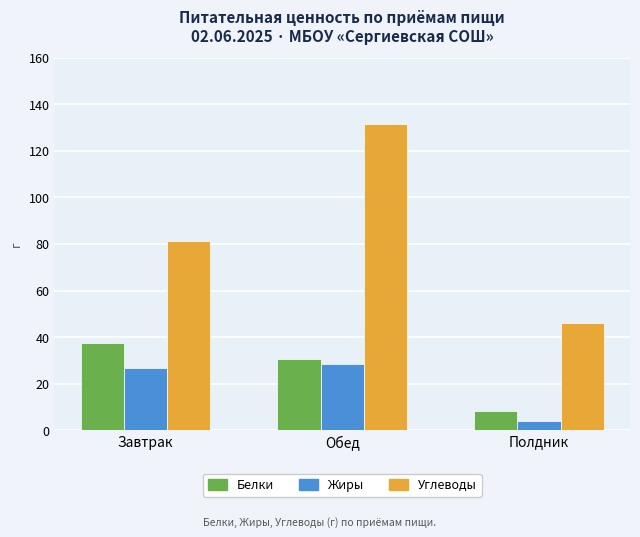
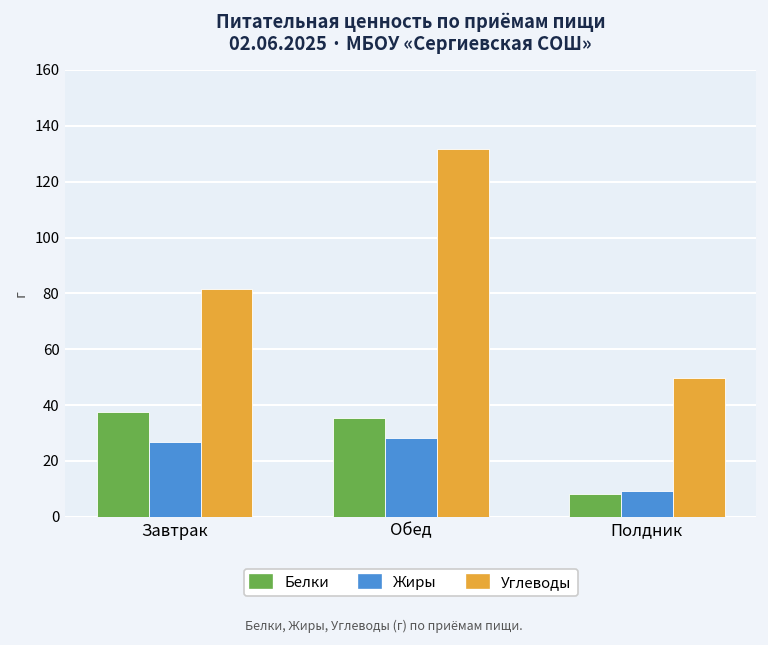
Белки, Обед: 30 -> 35
Жиры, Полдник: 4 -> 9
Углеводы, Полдник: 46 -> 50
